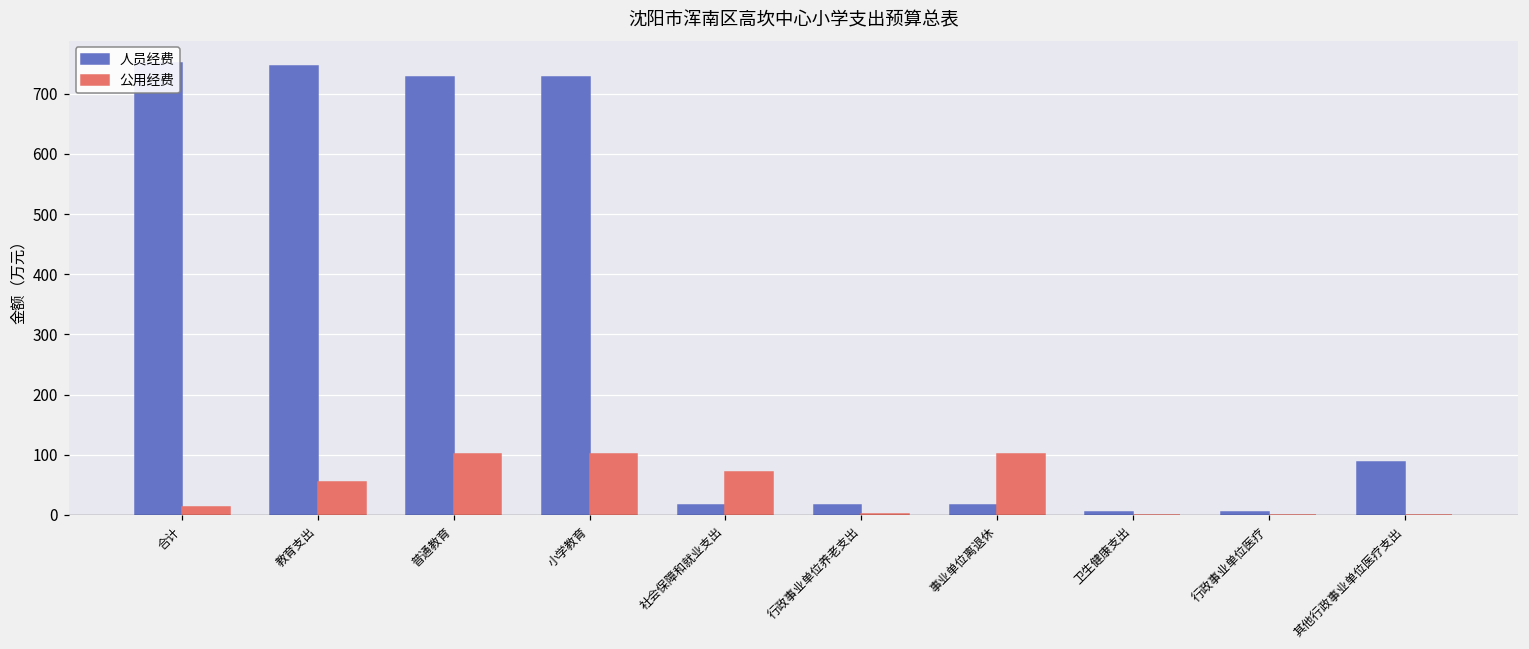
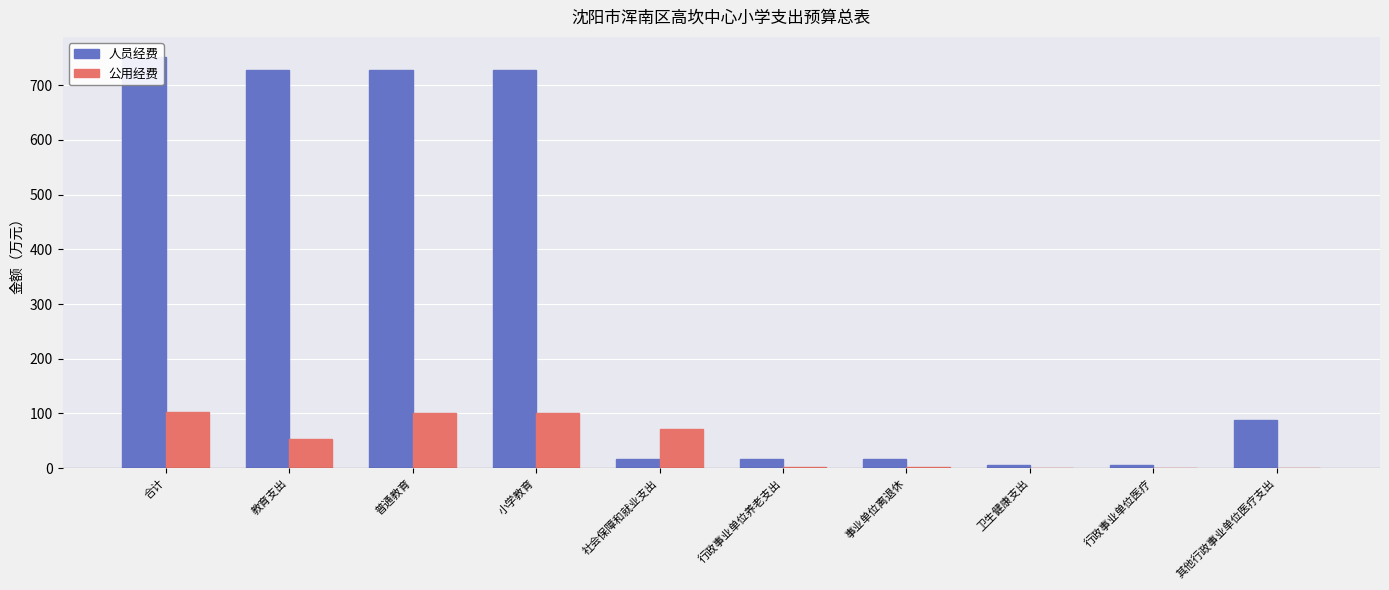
公用经费, 合计: 10 -> 100
人员经费, 教育支出: 750 -> 730
公用经费, 事业单位离退休: 100 -> 0
